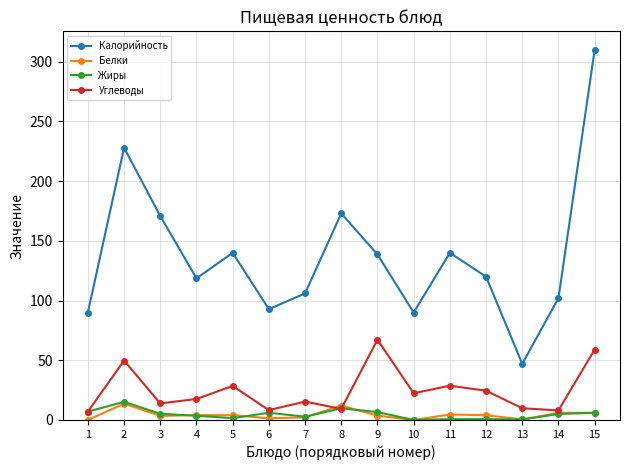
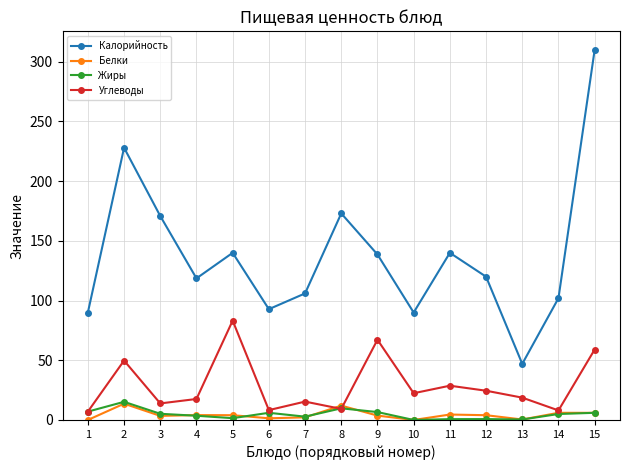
Углеводы, 5: 29 -> 83
Углеводы, 13: 10 -> 19
